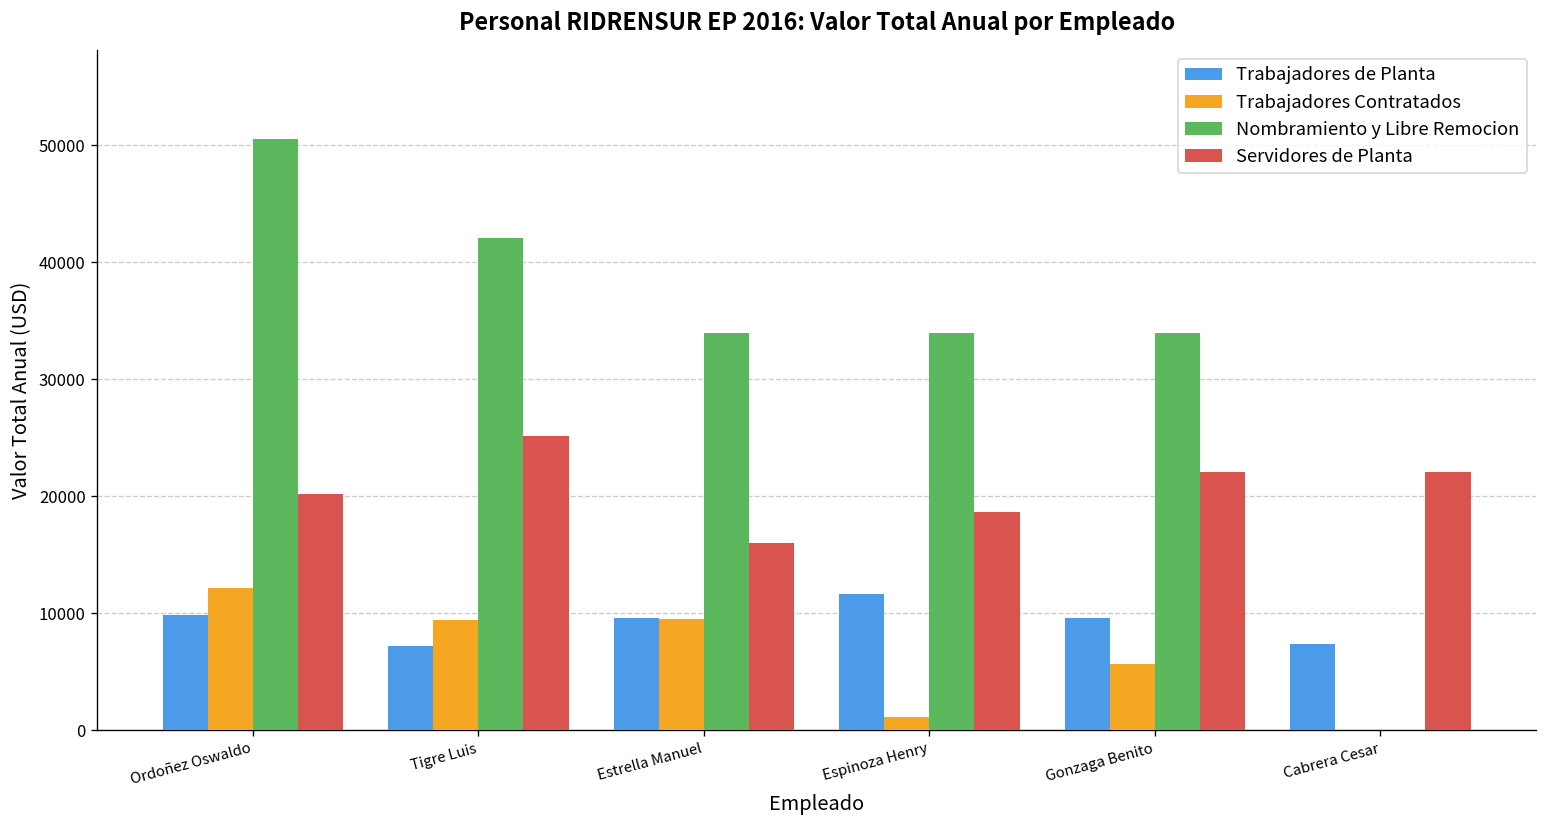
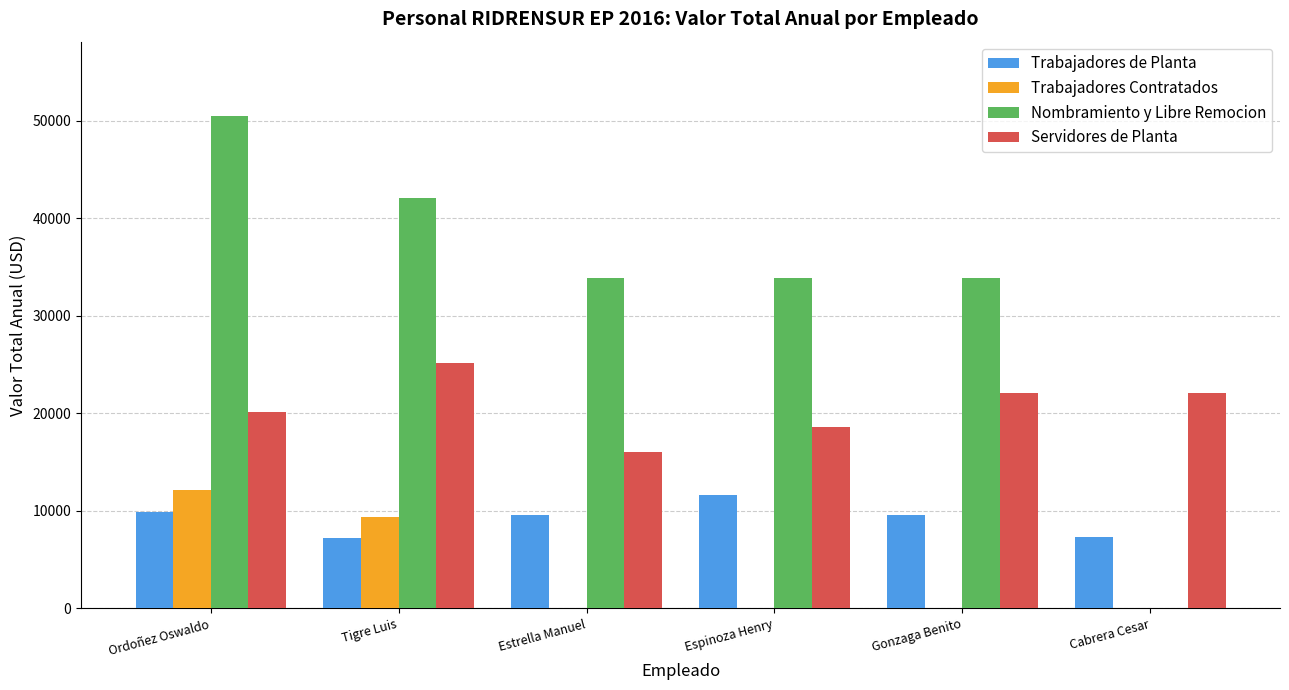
Trabajadores Contratados, Estrella Manuel: 10000 -> 0
Trabajadores Contratados, Espinoza Henry: 1000 -> 0
Trabajadores Contratados, Gonzaga Benito: 6000 -> 0
